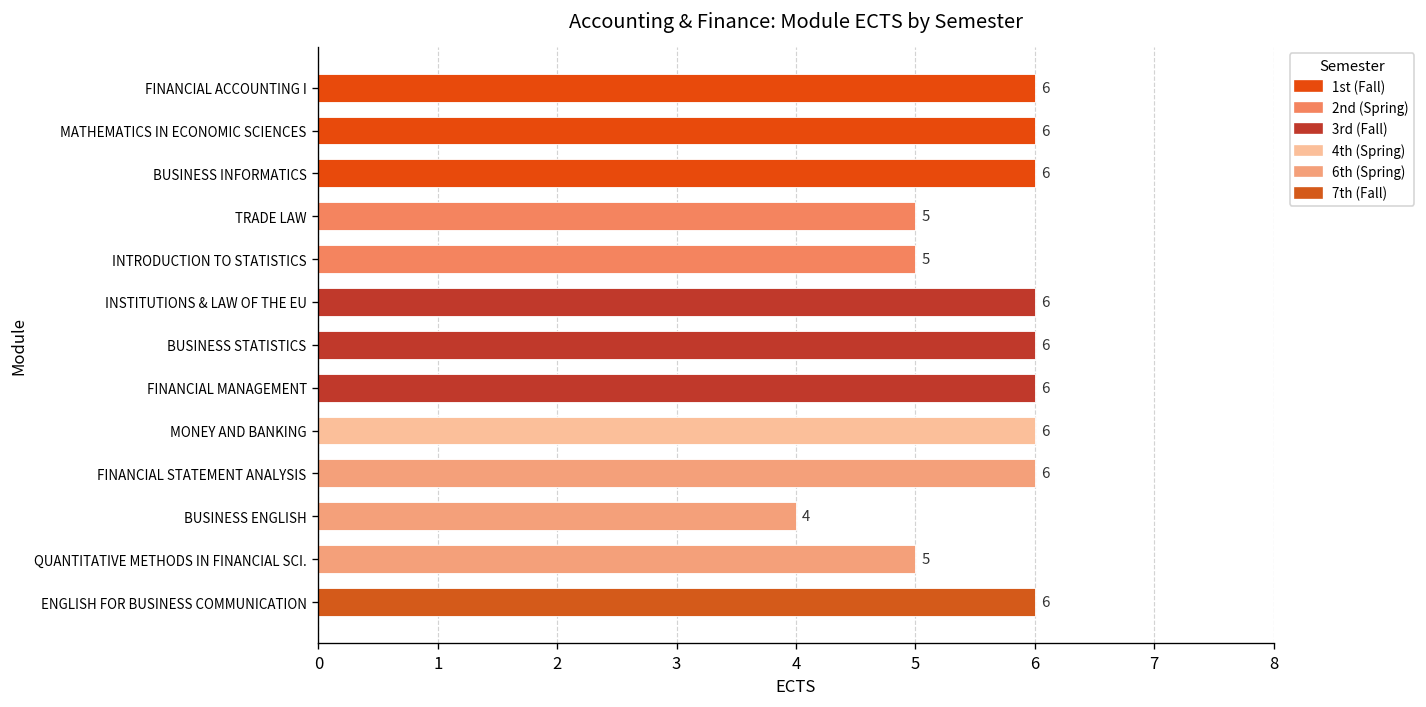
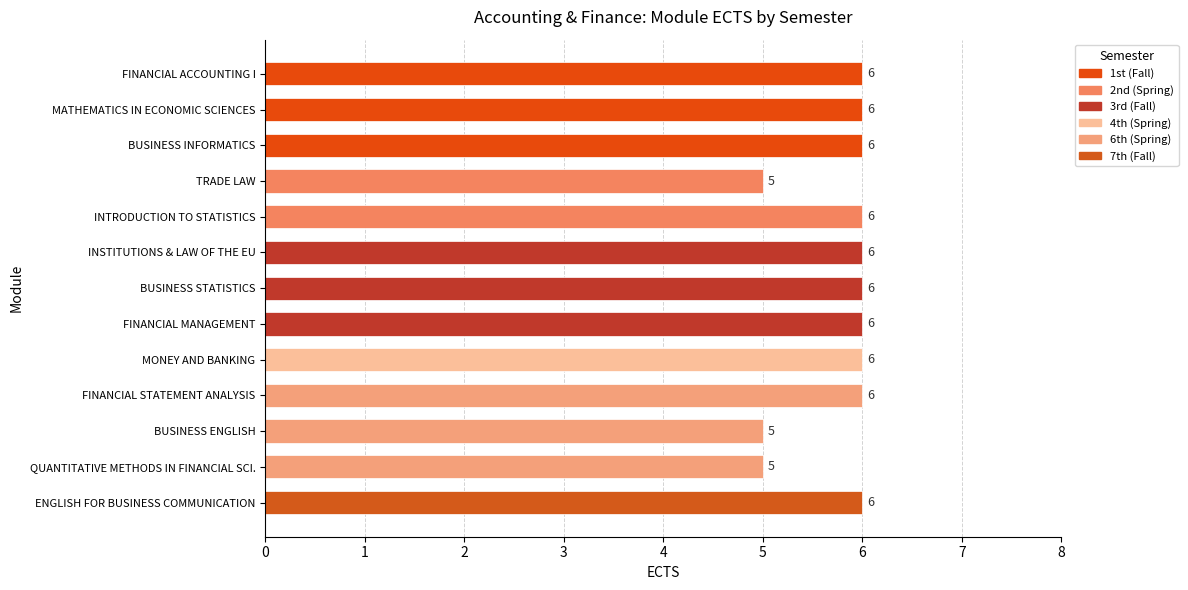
INTRODUCTION TO STATISTICS: 5 -> 6
BUSINESS ENGLISH: 4 -> 5
